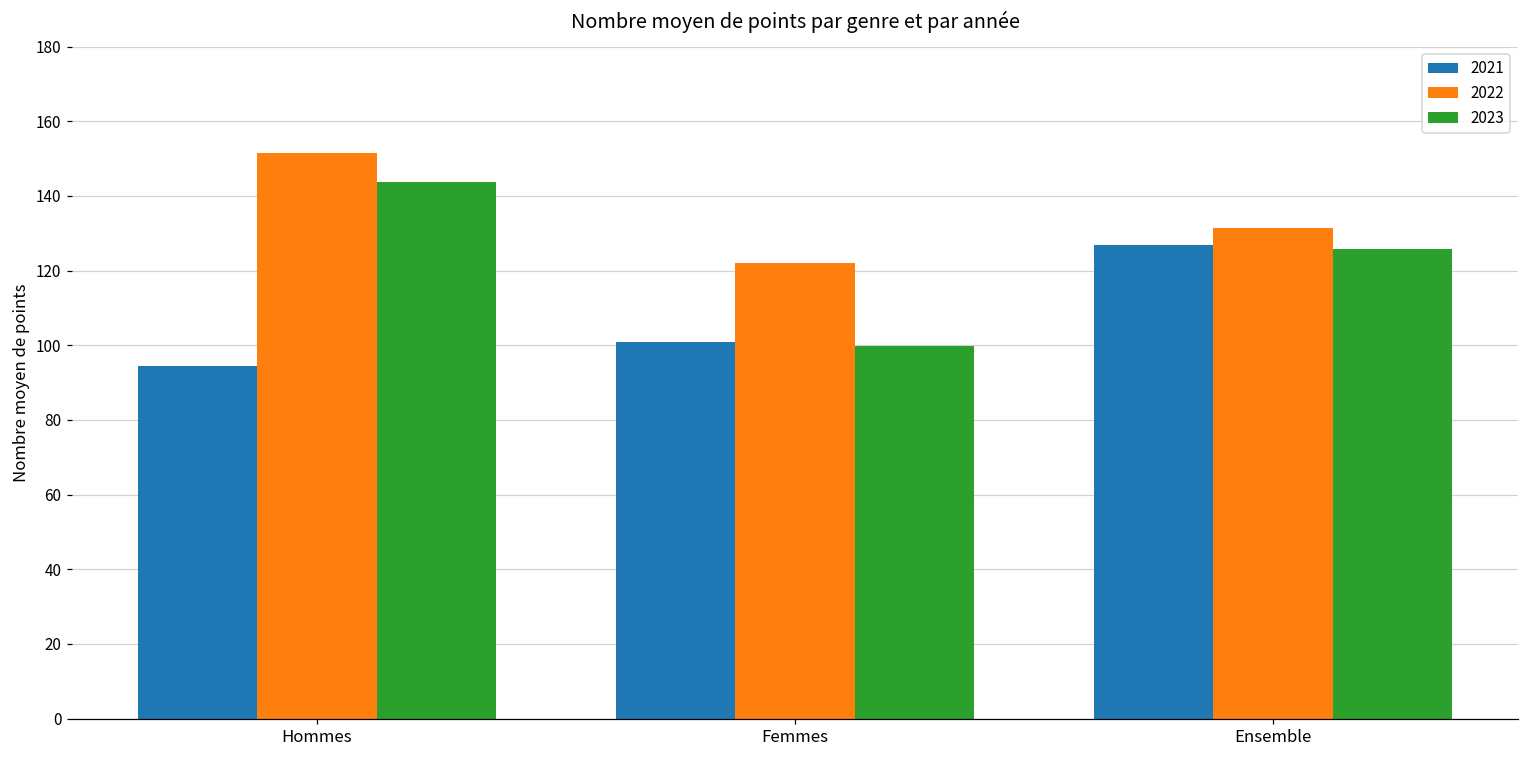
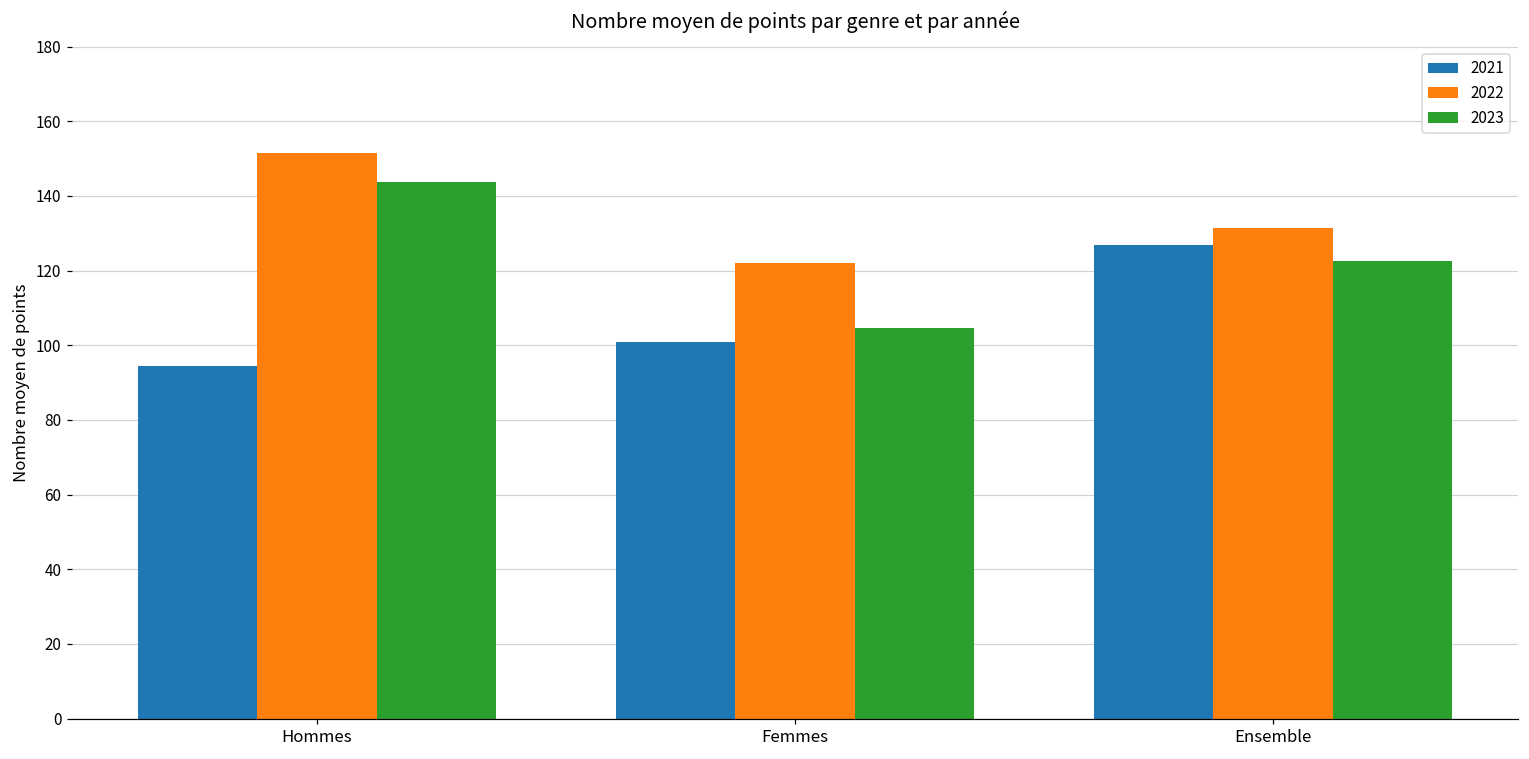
2023, Femmes: 100 -> 105
2023, Ensemble: 126 -> 123
